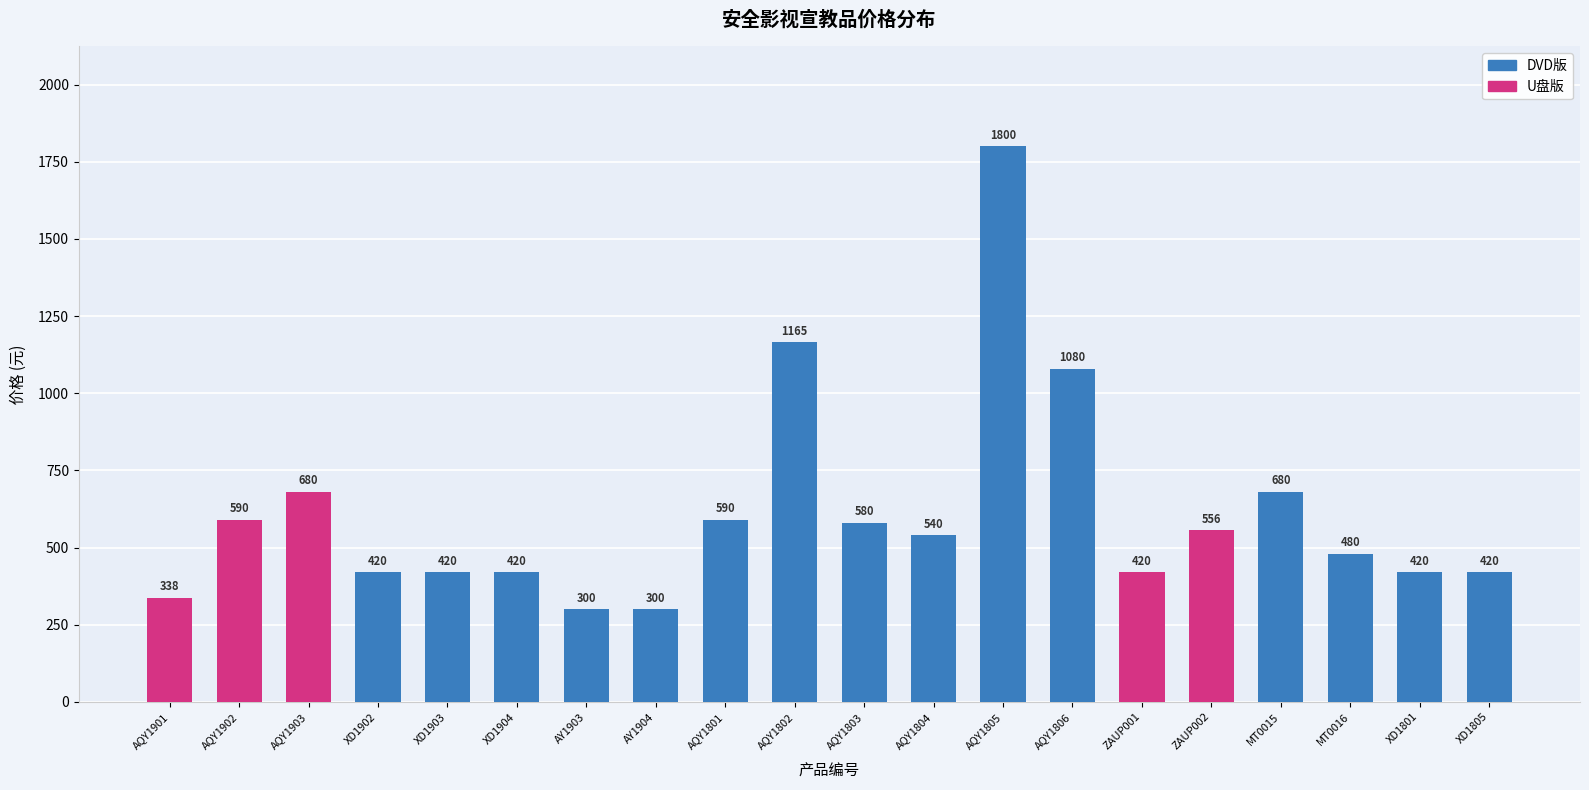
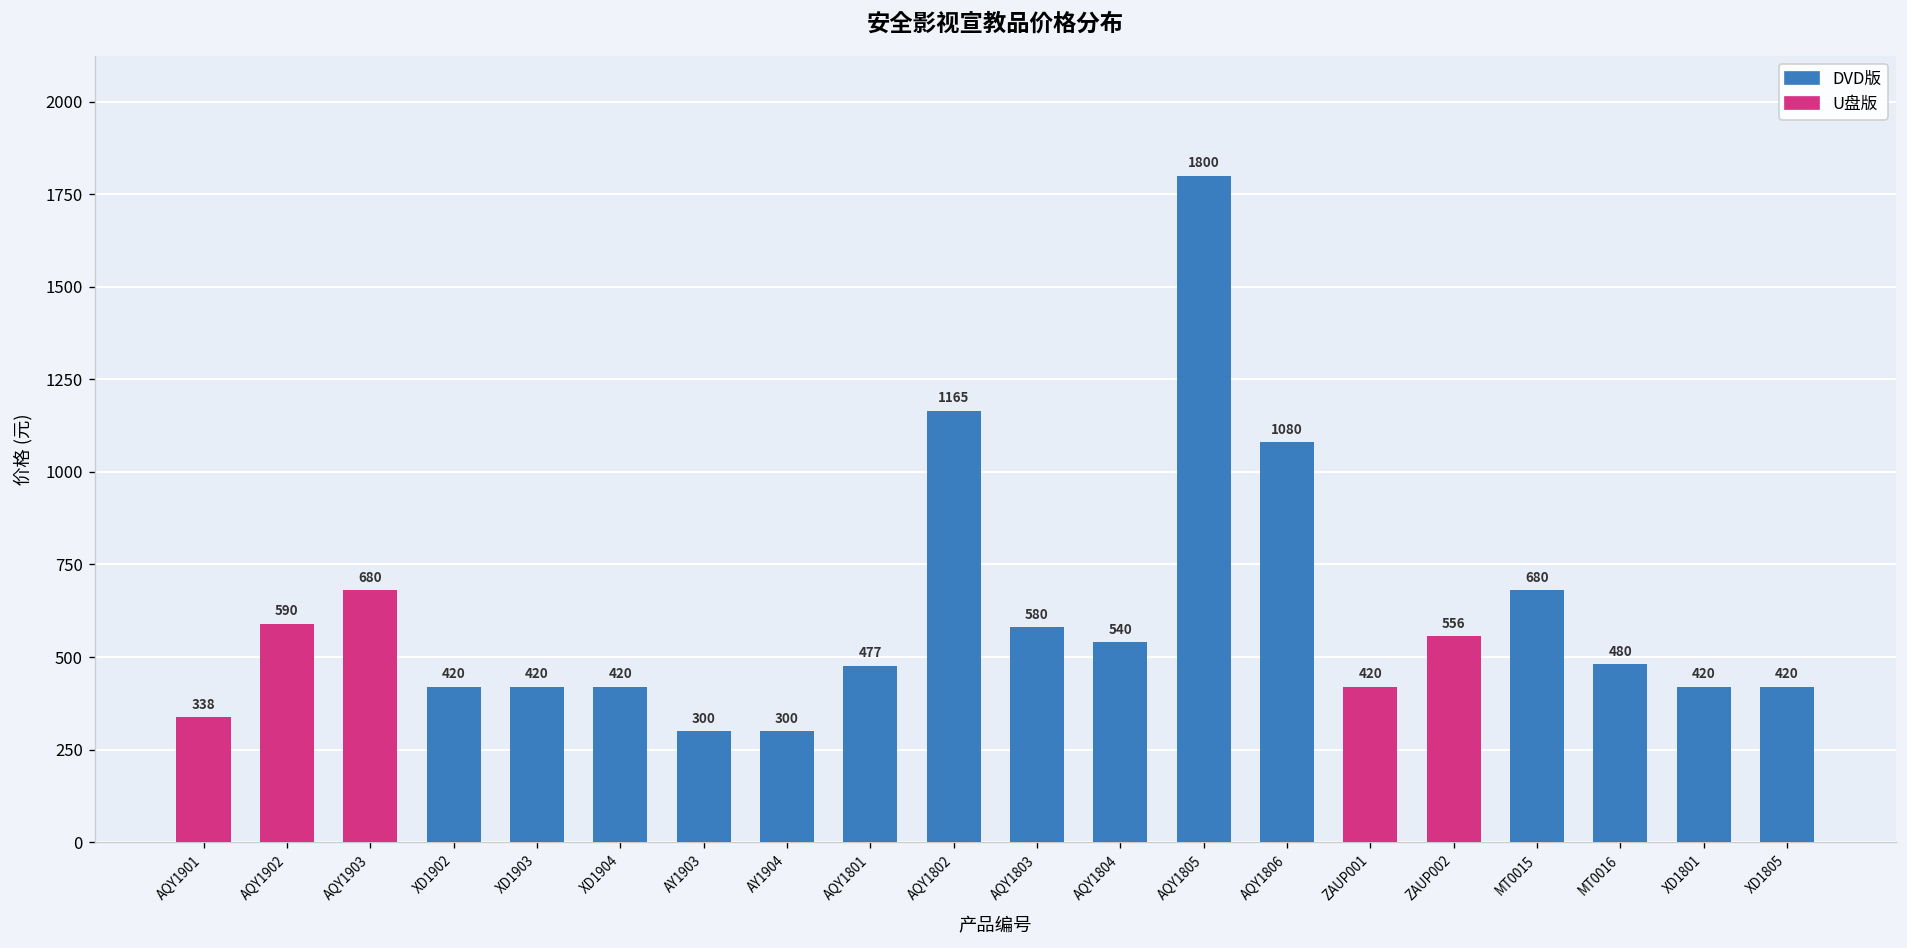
DVD版, AQY1801: 590 -> 477
